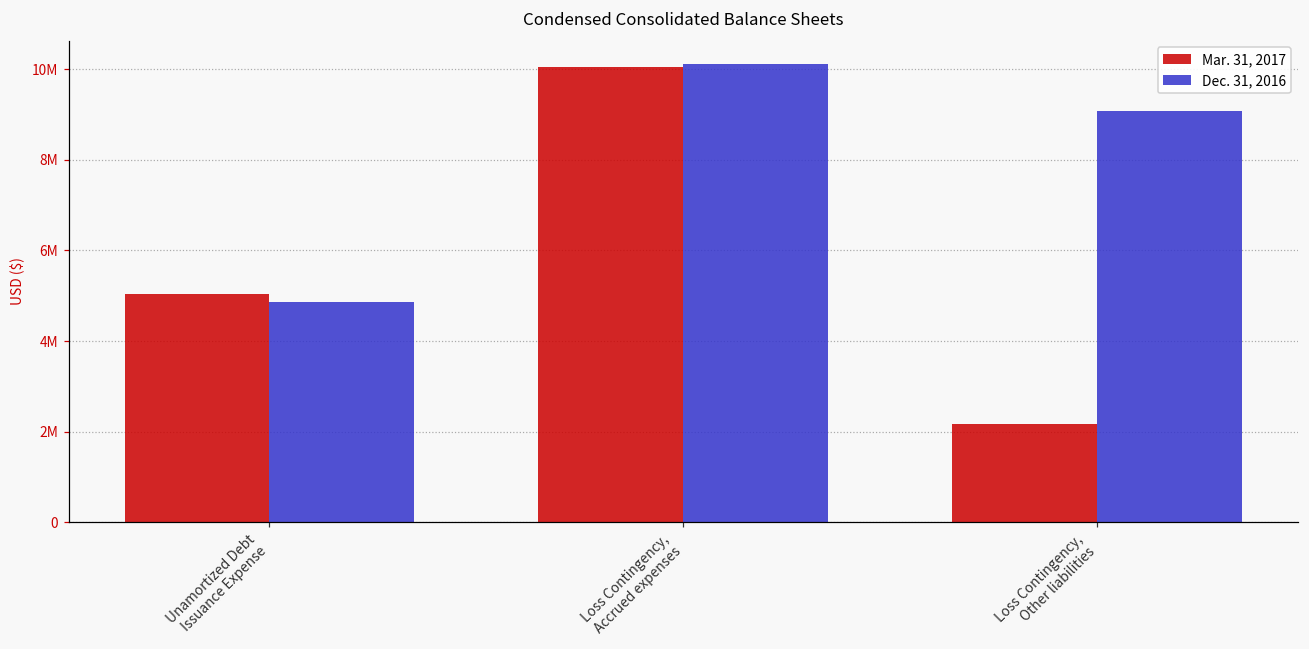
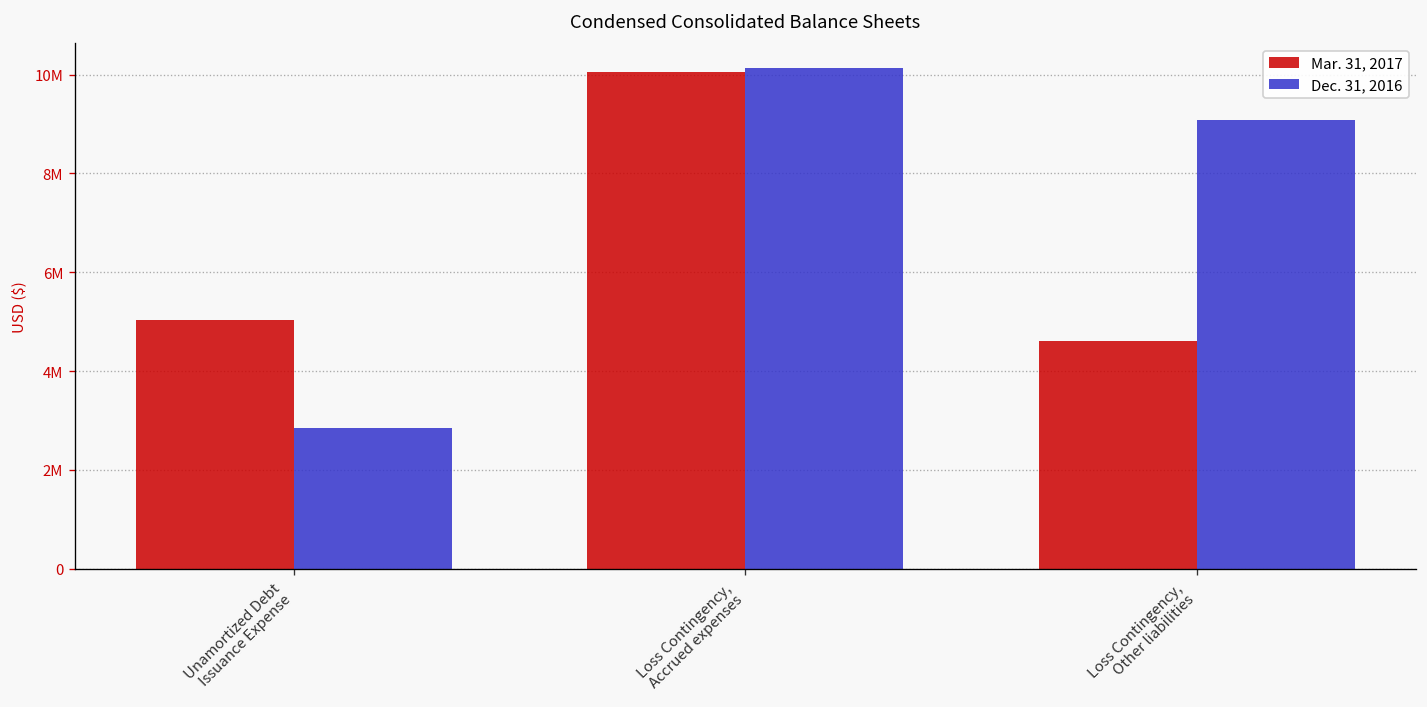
Dec. 31, 2016, Unamortized Debt Issuance Expense: 4900000 -> 2900000
Mar. 31, 2017, Loss Contingency, Other liabilities: 2200000 -> 4600000
